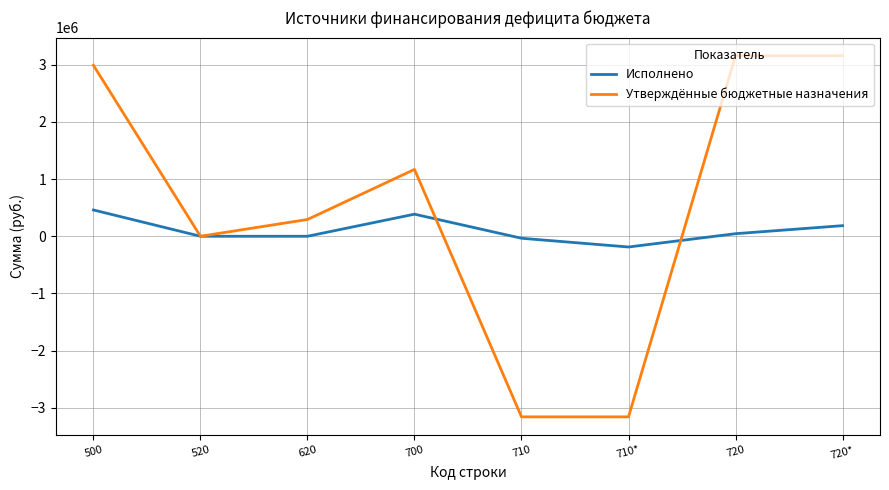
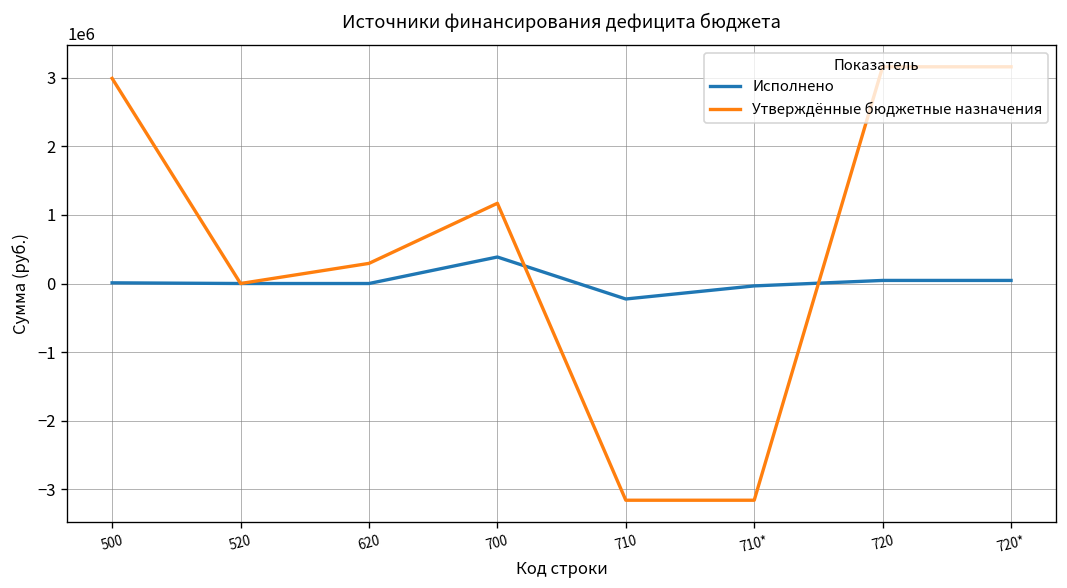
Исполнено, 500: 500000 -> 0
Исполнено, 710: 0 -> -200000
Исполнено, 710*: -200000 -> 0
Исполнено, 720*: 200000 -> 0
